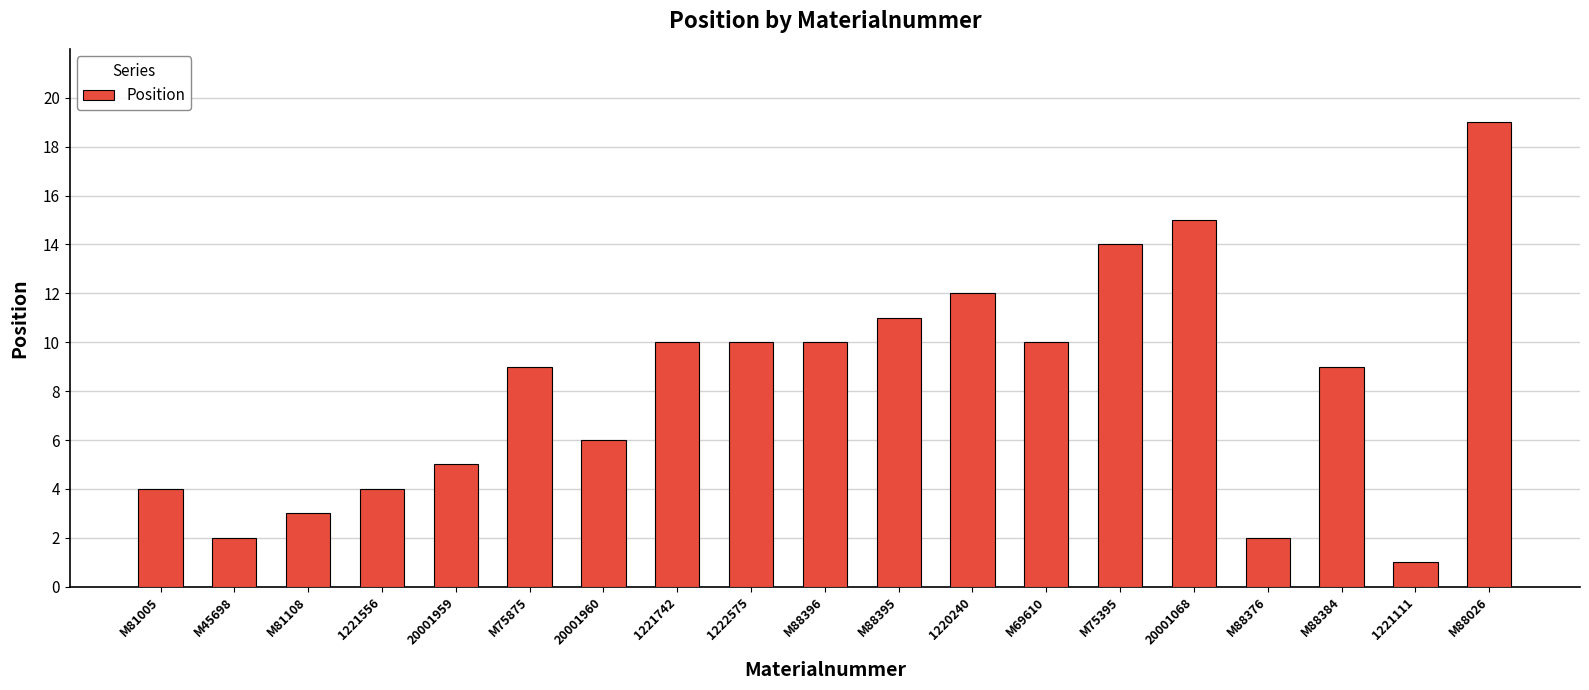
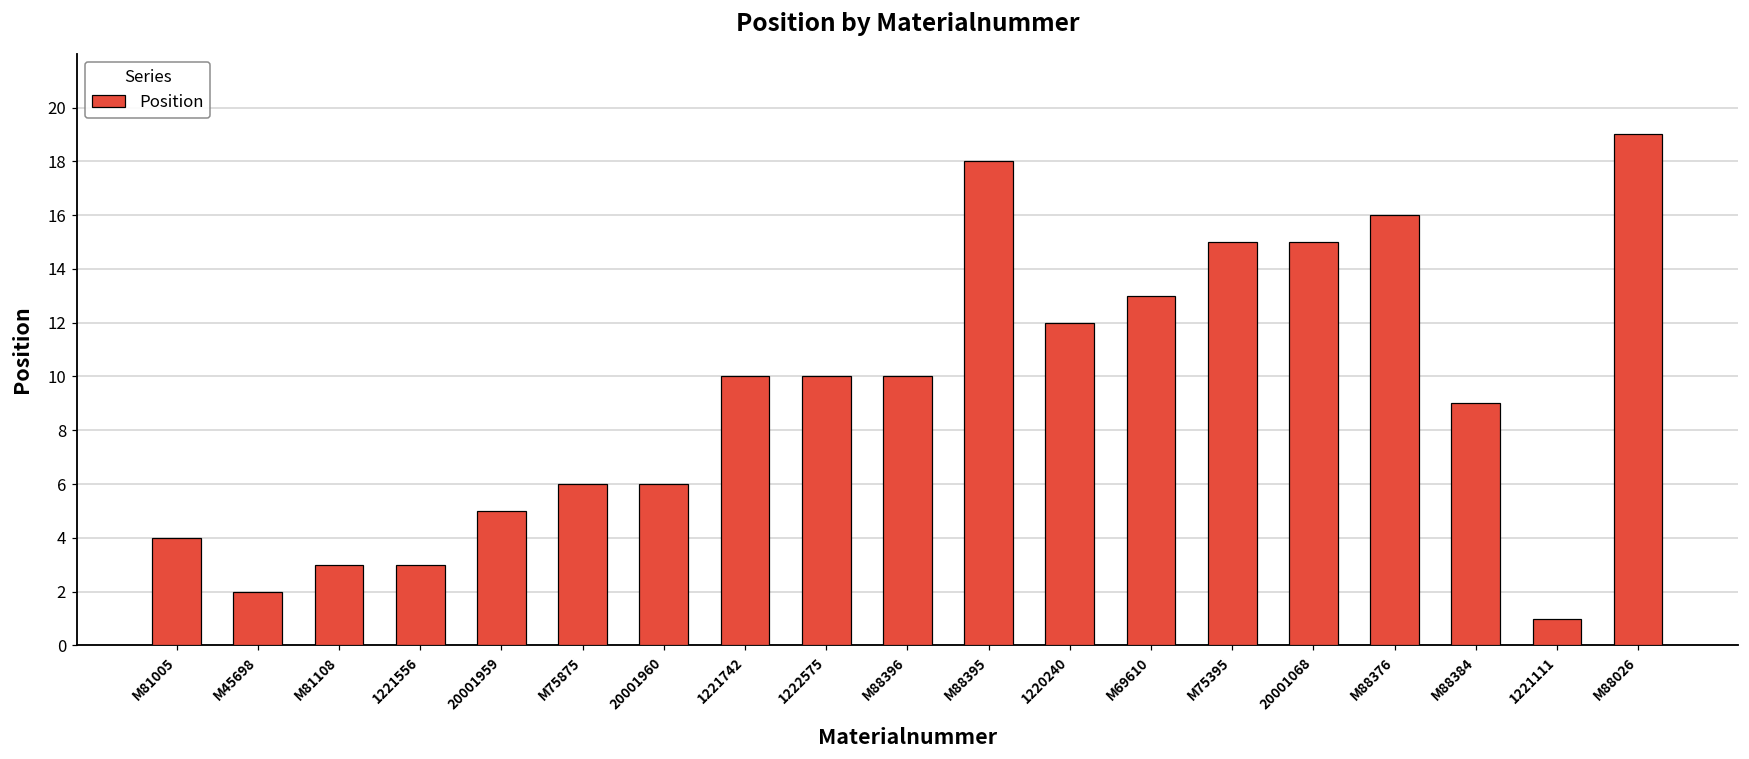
1221556: 4 -> 3
M75875: 9 -> 6
M88395: 11 -> 18
M69610: 10 -> 13
M75395: 14 -> 15
M88376: 2 -> 16
